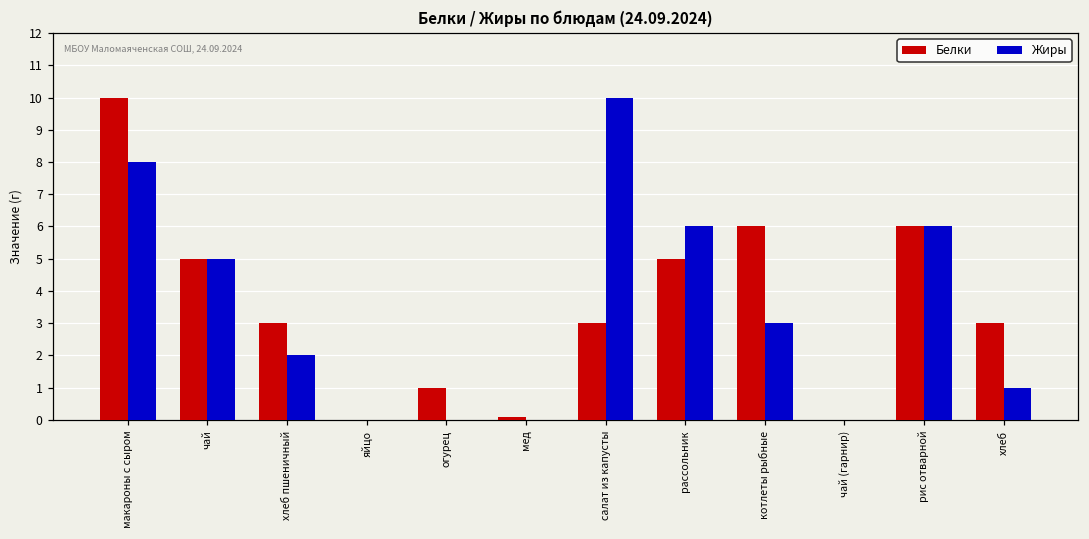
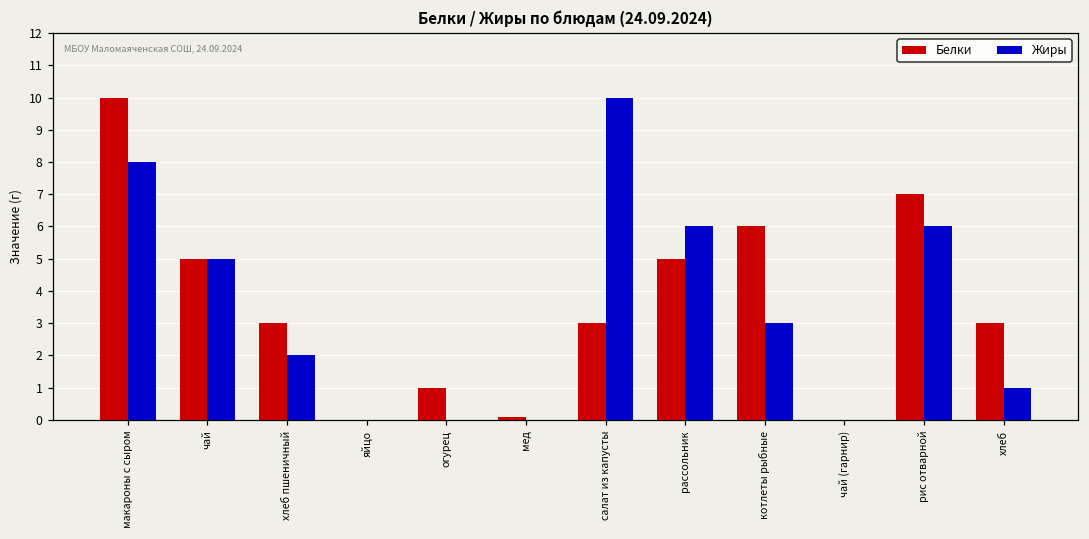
Белки, рис отварной: 6 -> 7
